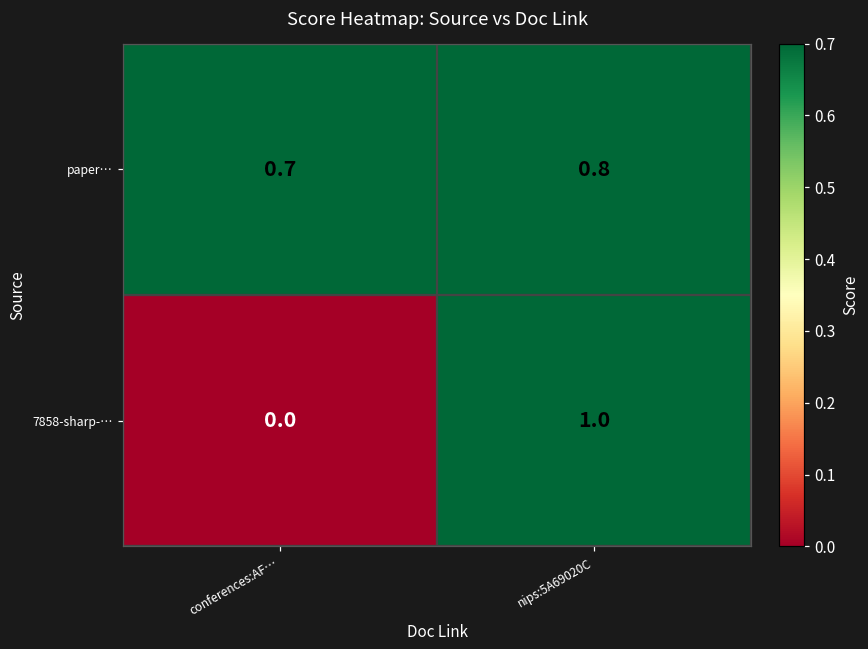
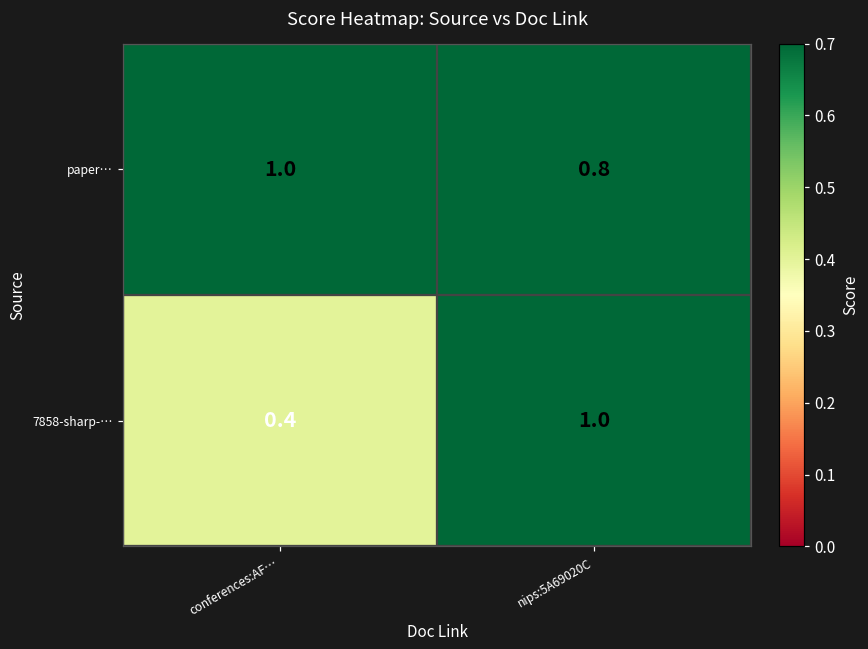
paper…, conferences:AF…: 0.7 -> 1.0
7858-sharp-…, conferences:AF…: 0.0 -> 0.4
